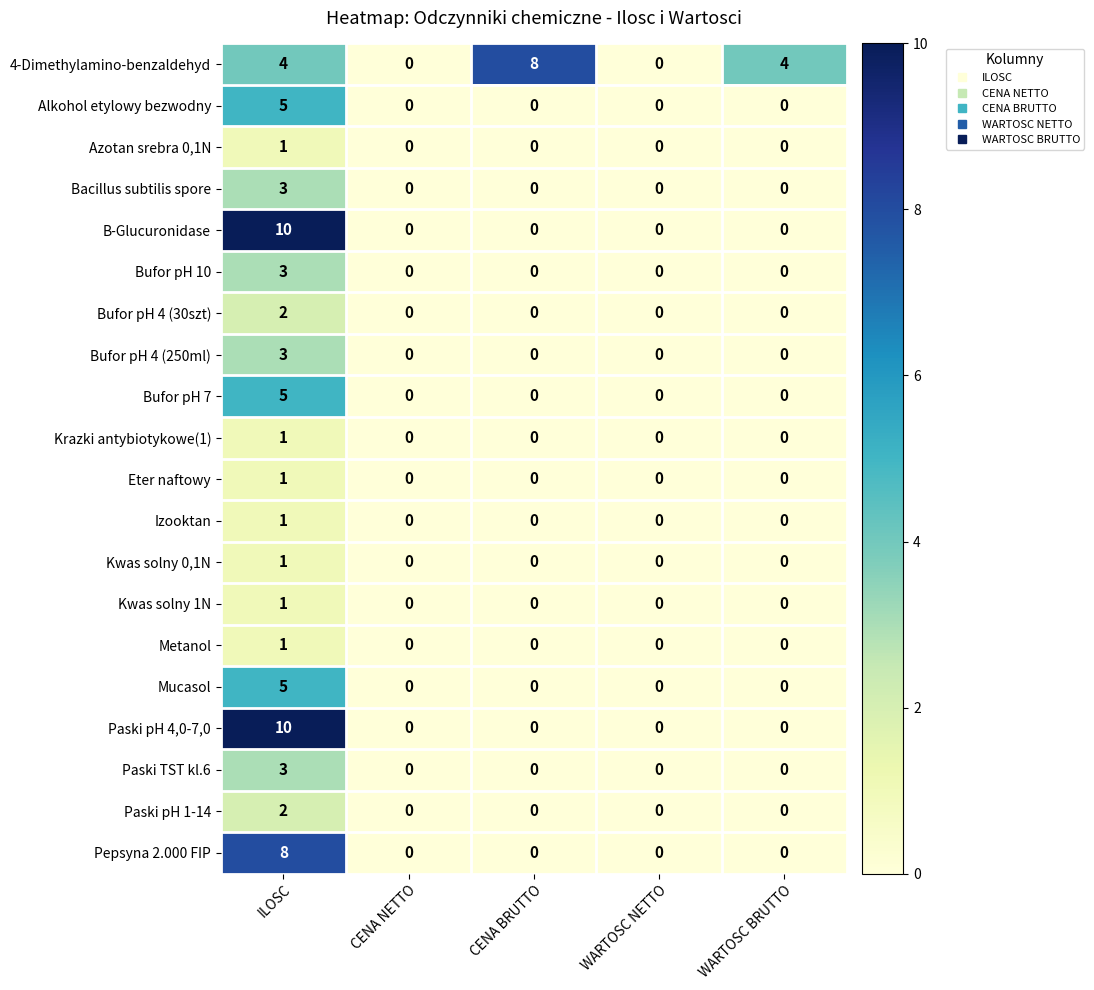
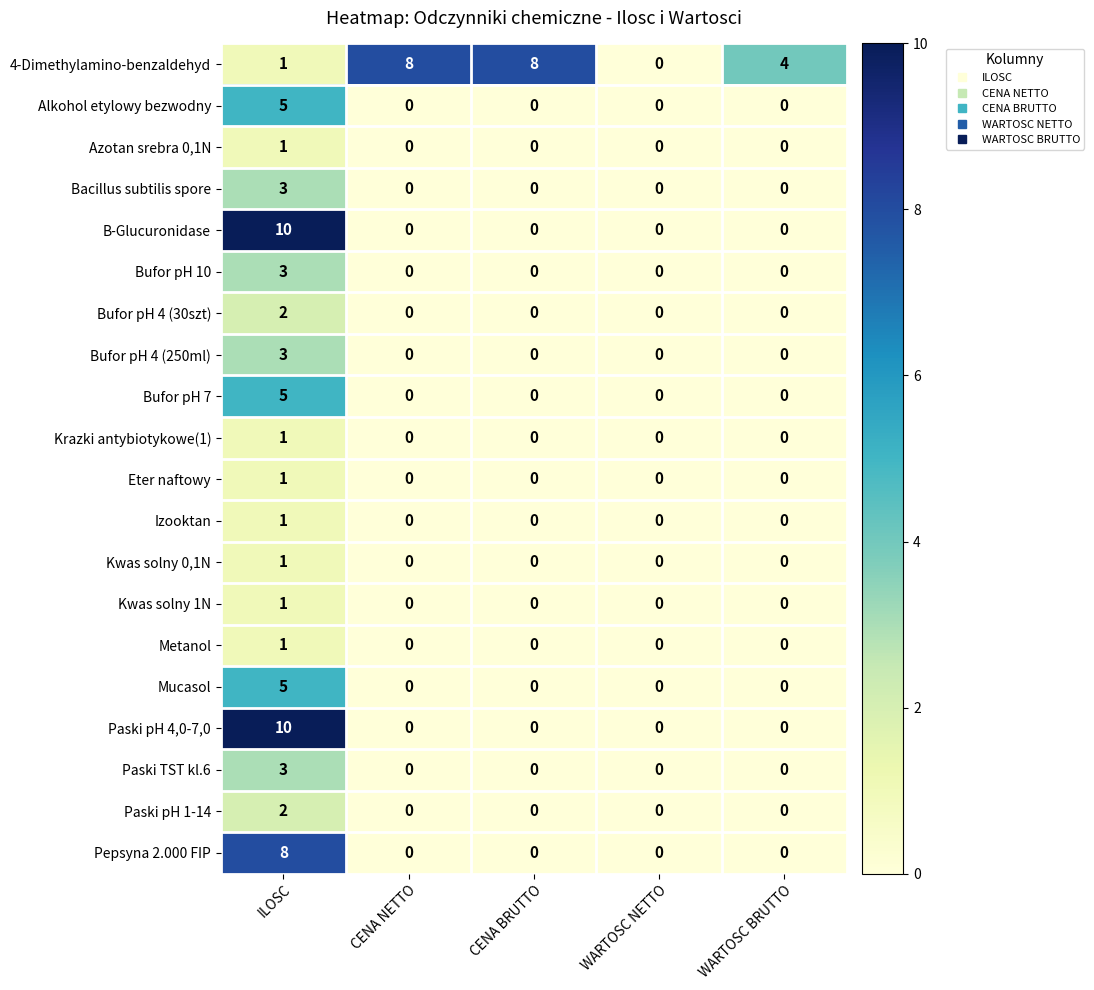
4-Dimethylamino-benzaldehyd, ILOSC: 4 -> 1
4-Dimethylamino-benzaldehyd, CENA NETTO: 0 -> 8
